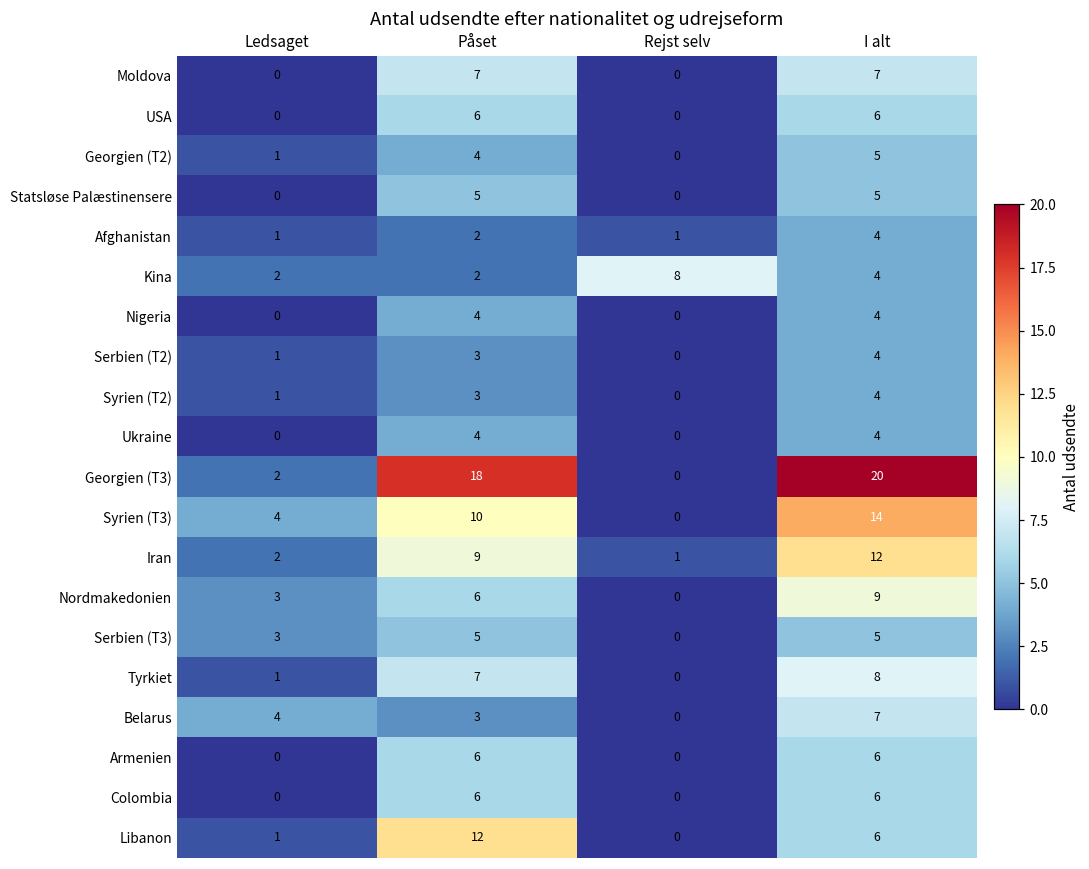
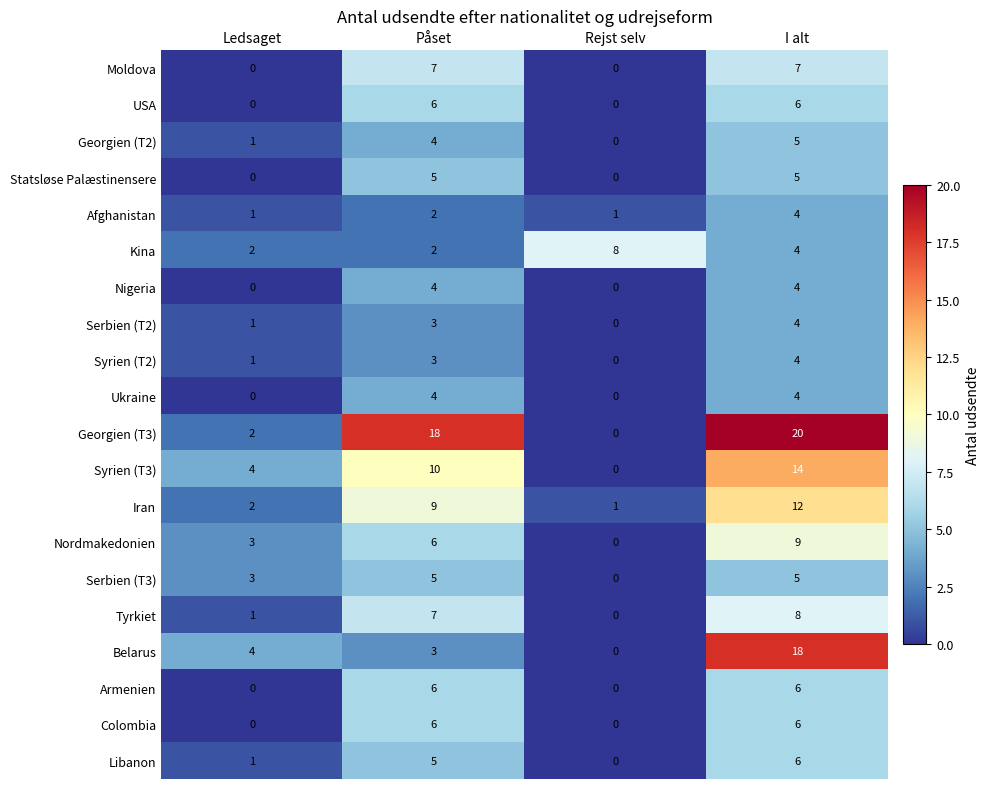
Belarus, I alt: 7 -> 18
Libanon, Påset: 12 -> 5
